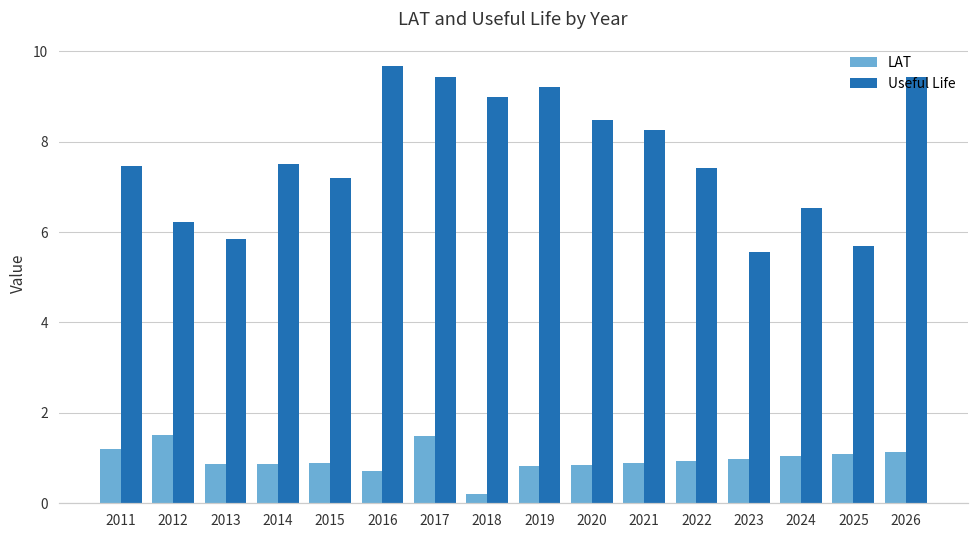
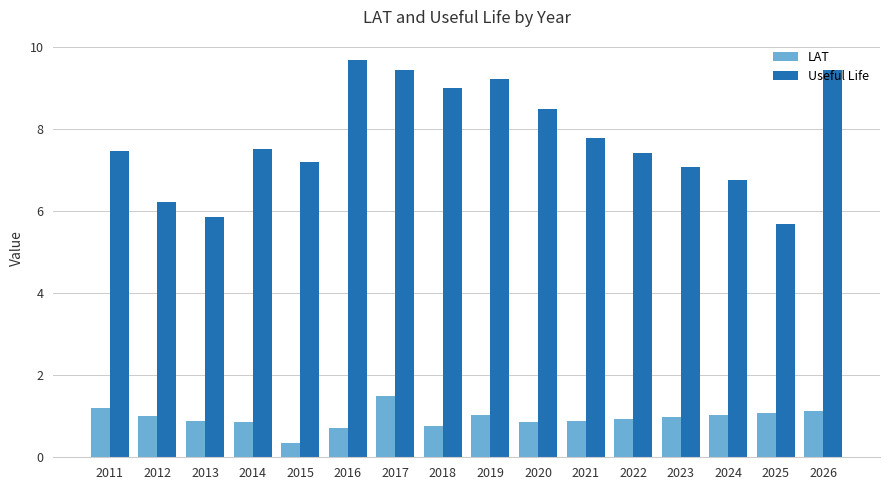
LAT, 2012: 1.5 -> 1.0
LAT, 2015: 0.9 -> 0.3
LAT, 2018: 0.2 -> 0.8
LAT, 2019: 0.8 -> 1.0
Useful Life, 2021: 8.3 -> 7.8
Useful Life, 2023: 5.6 -> 7.1
Useful Life, 2024: 6.5 -> 6.7
